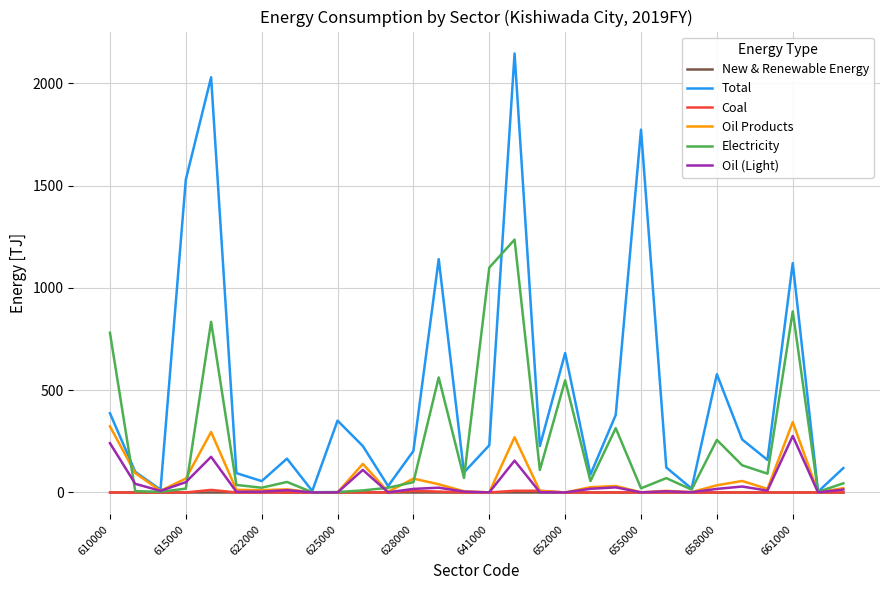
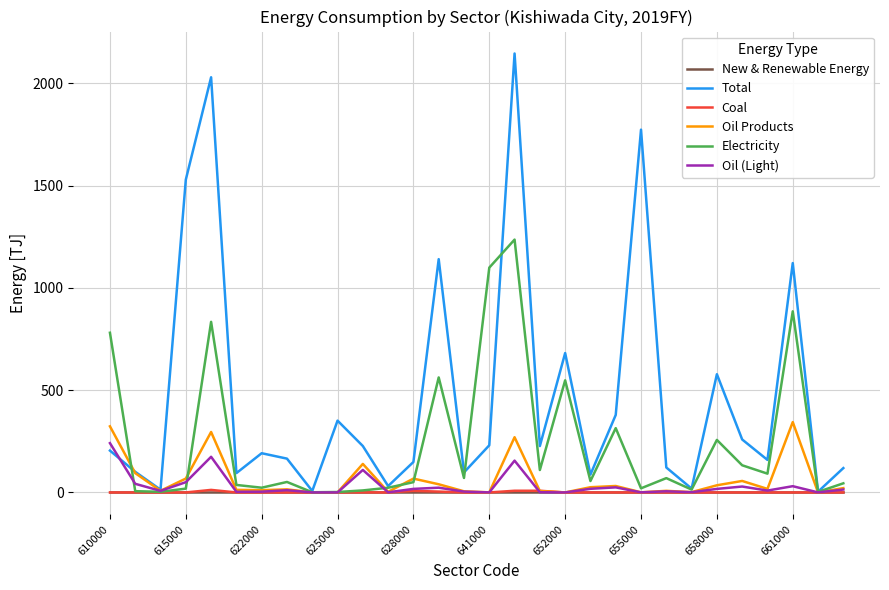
Total, 610000: 390 -> 200
Total, 622000: 60 -> 190
Total, 628000: 200 -> 150
Oil (Light), 661000: 280 -> 30
